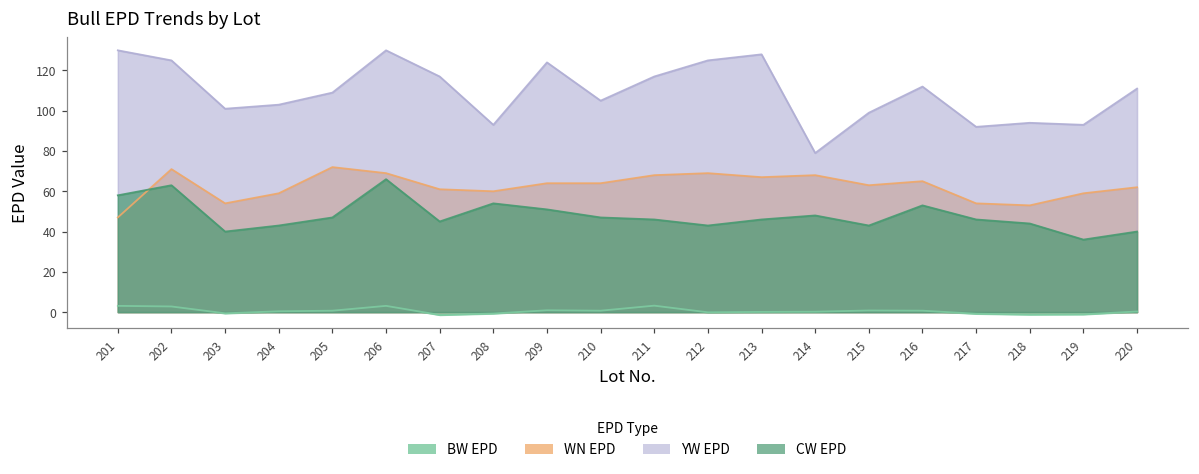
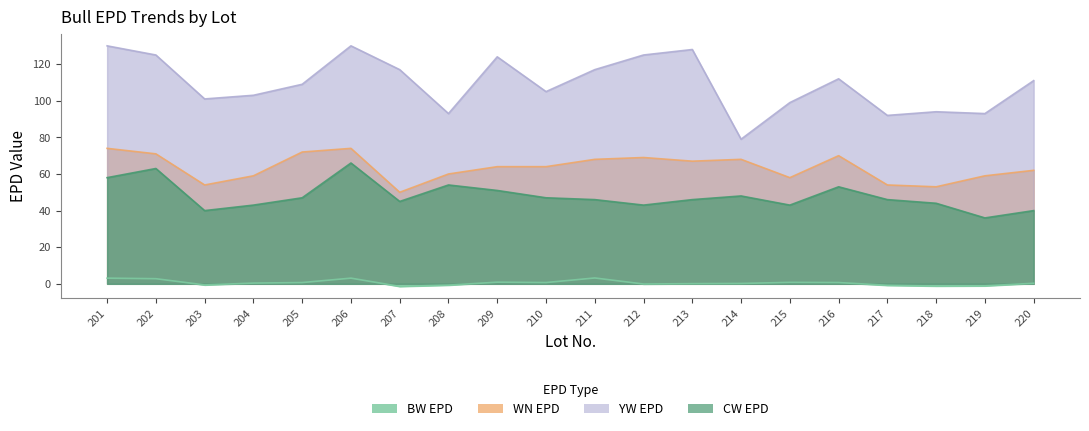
WN EPD, 201: 47 -> 74
WN EPD, 206: 69 -> 74
WN EPD, 207: 61 -> 50
WN EPD, 215: 63 -> 58
WN EPD, 216: 65 -> 70
